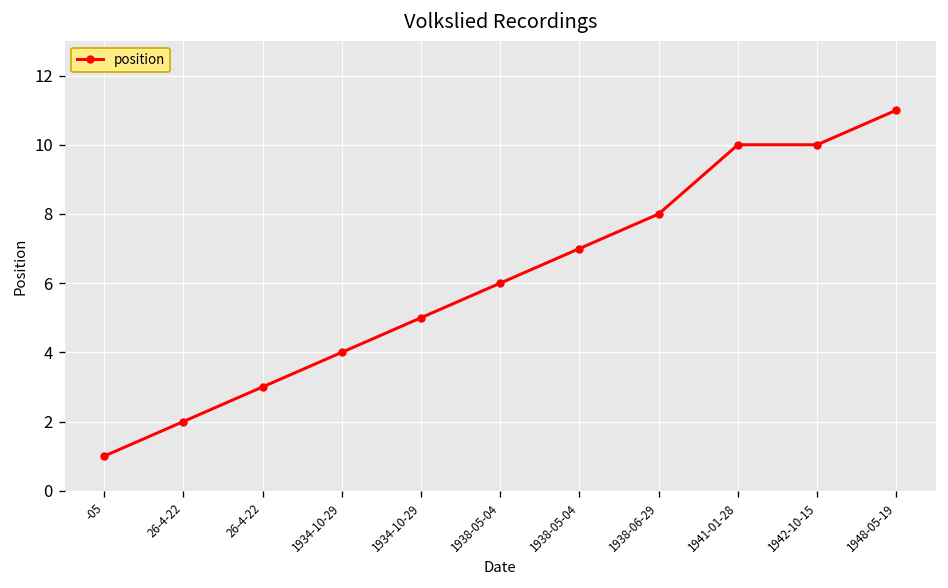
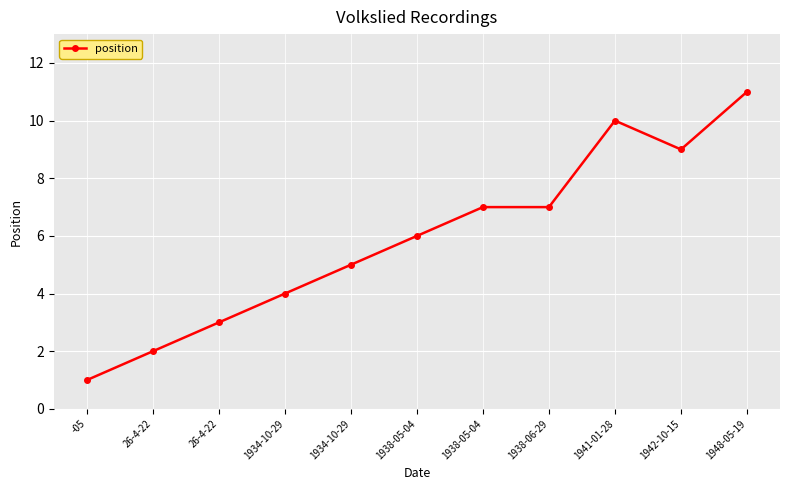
1938-06-29: 8 -> 7
1942-10-15: 10 -> 9
